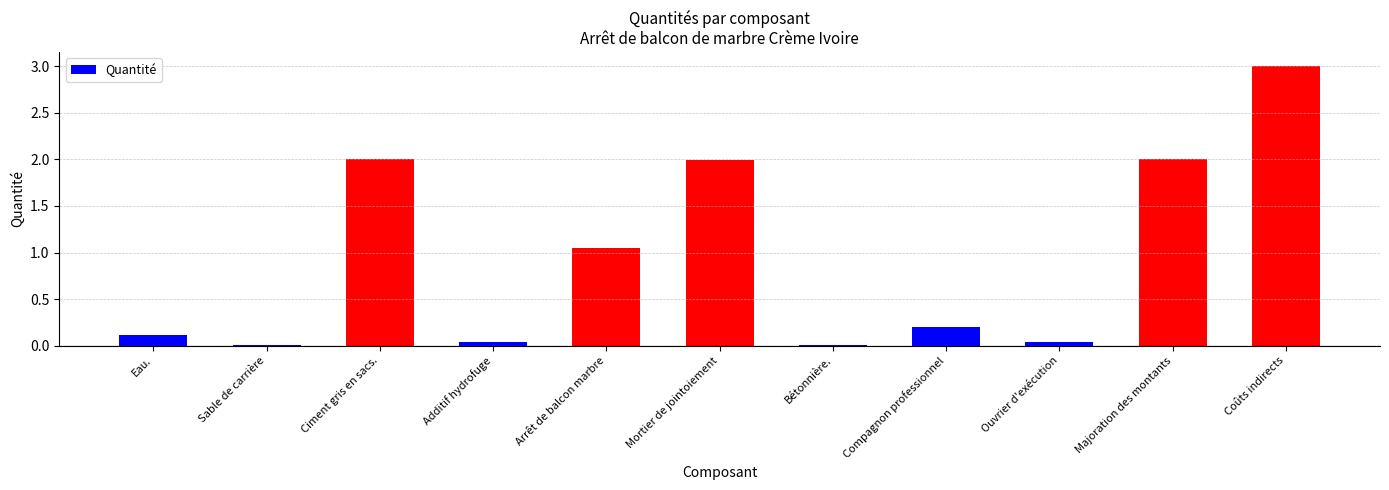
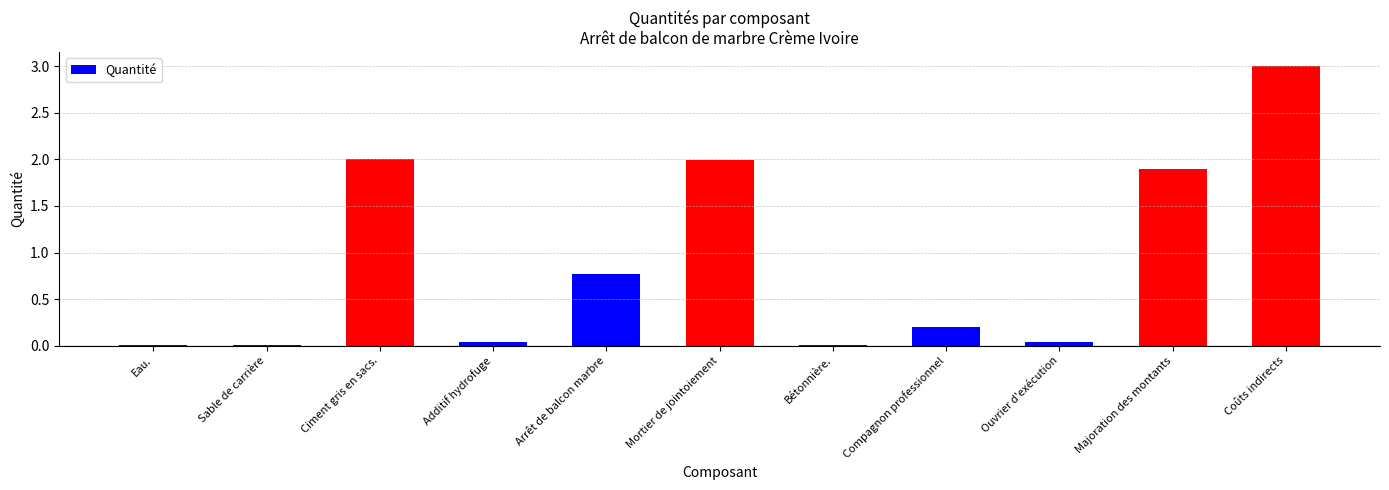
Eau.: 0.1 -> 0.0
Arrêt de balcon marbre: 1.1 -> 0.8
Majoration des montants: 2.0 -> 1.9
